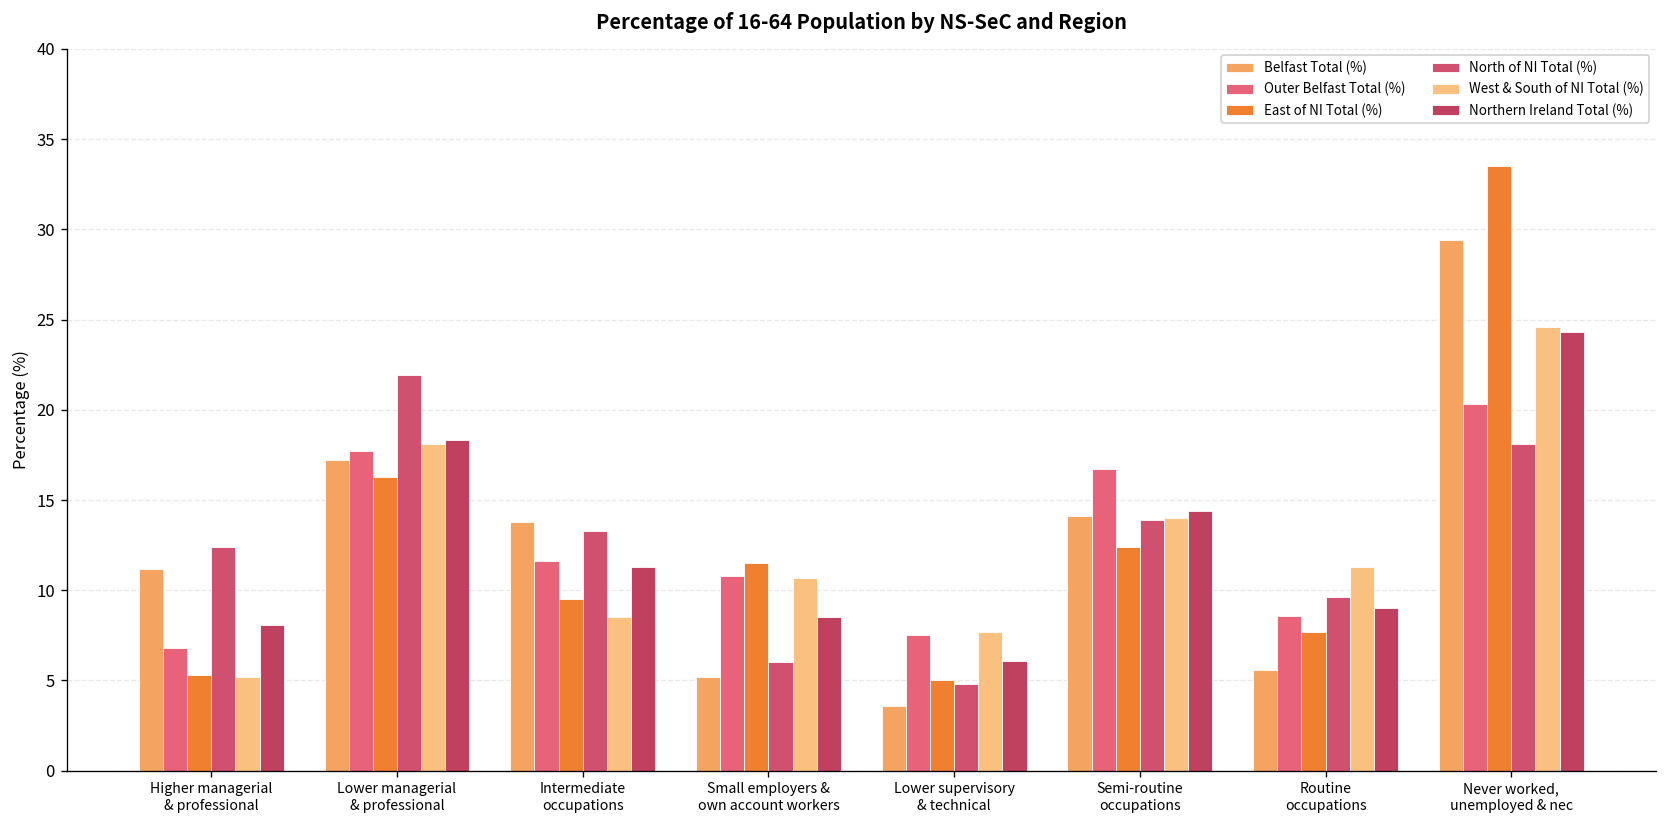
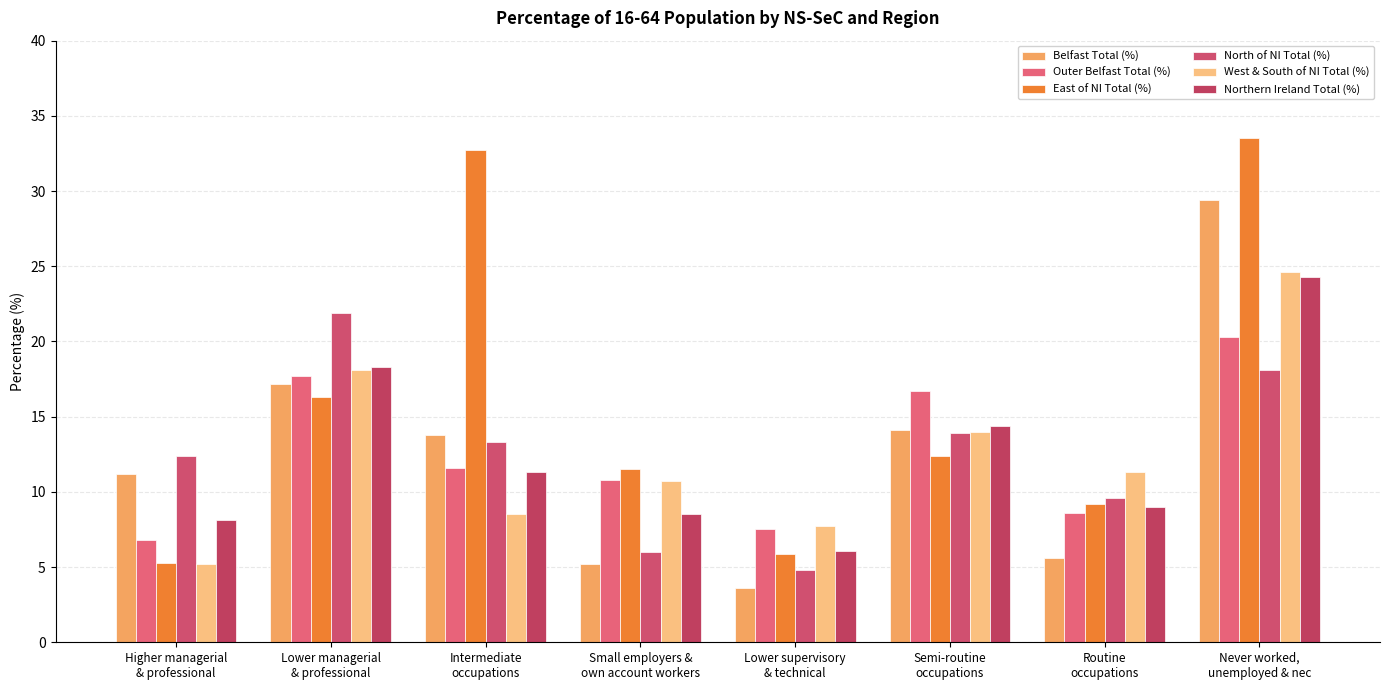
East of NI Total (%), Intermediate occupations: 9.5 -> 32.7
East of NI Total (%), Lower supervisory & technical: 5.0 -> 5.9
East of NI Total (%), Routine occupations: 7.7 -> 9.2
